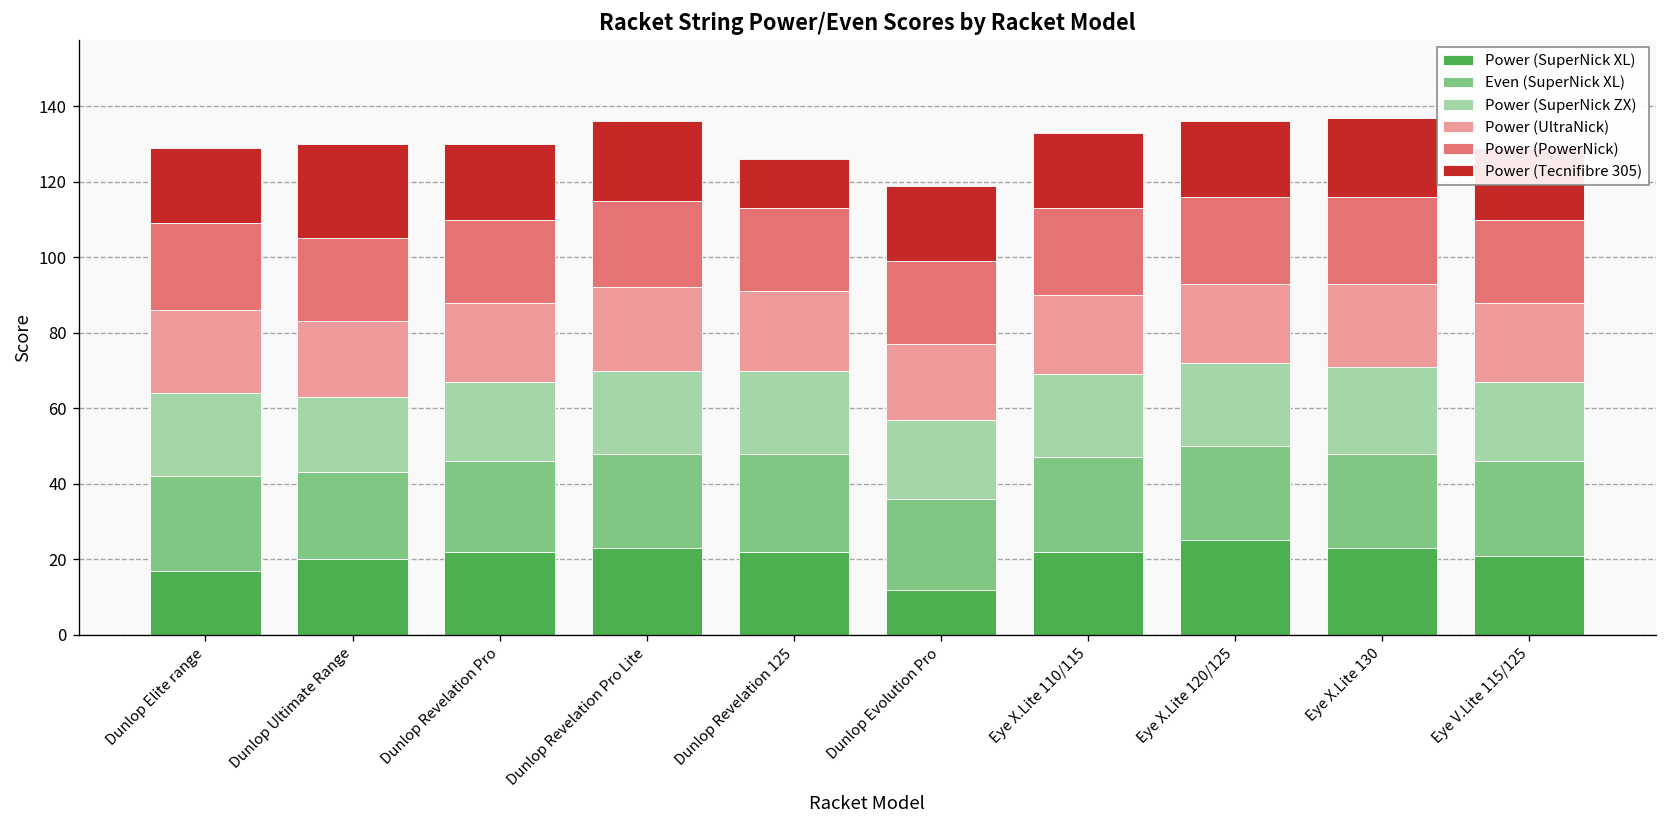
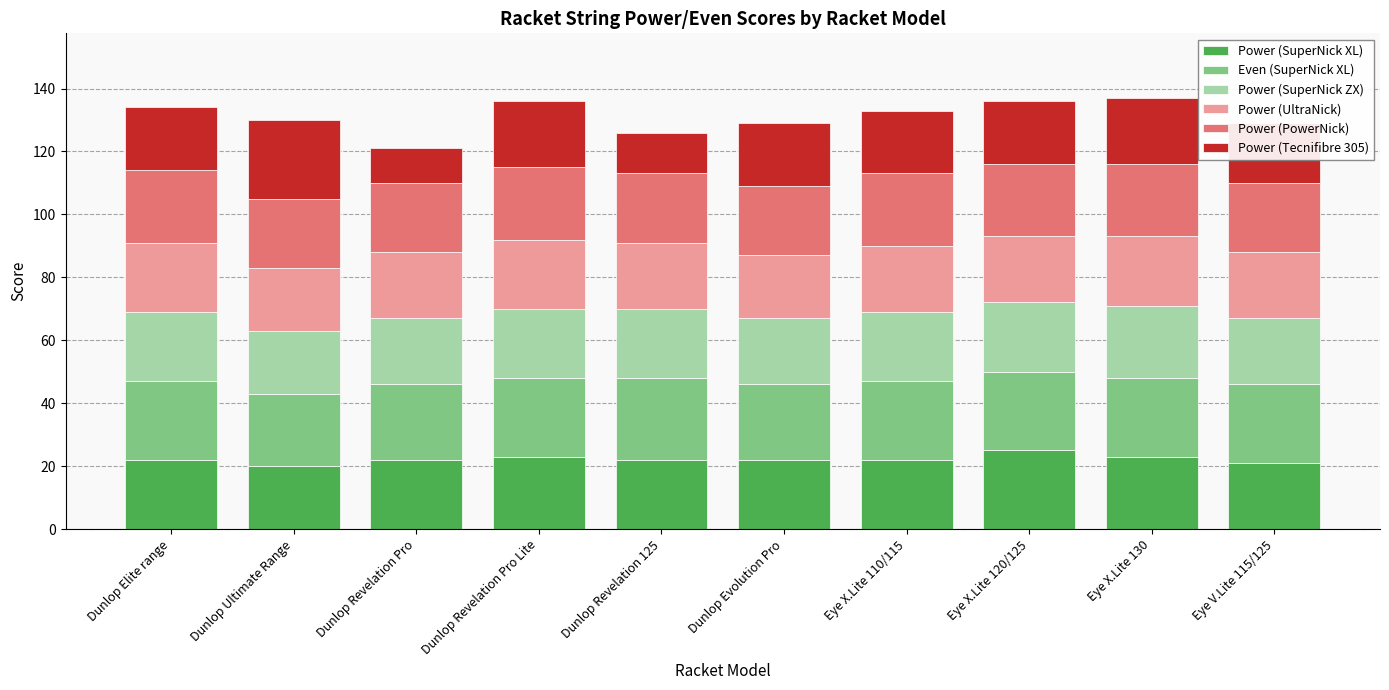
Power (SuperNick XL), Dunlop Elite range: 17 -> 22
Power (Tecnifibre 305), Dunlop Revelation Pro: 20 -> 11
Power (SuperNick XL), Dunlop Evolution Pro: 12 -> 22
